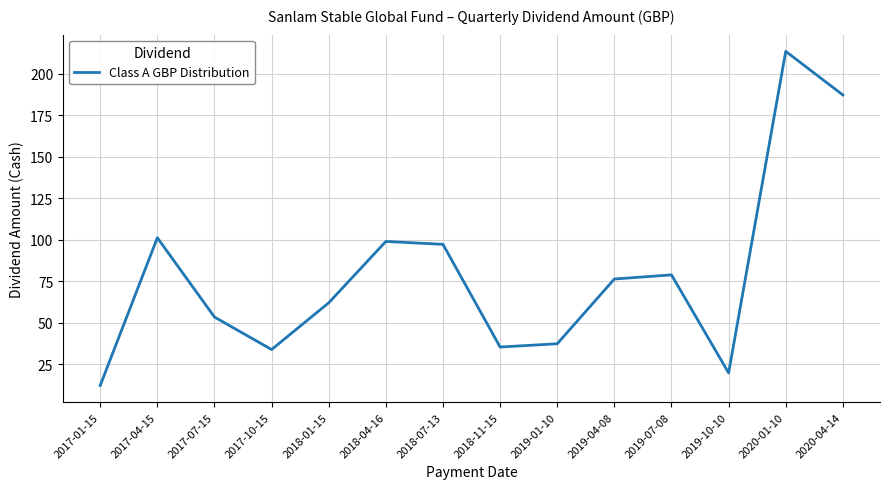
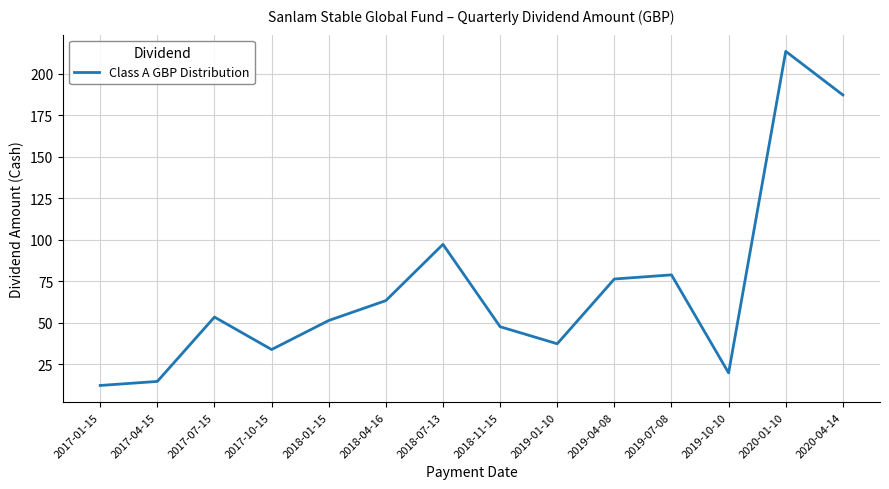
2017-04-15: 101 -> 15
2018-01-15: 62 -> 51
2018-04-16: 99 -> 63
2018-11-15: 35 -> 48
